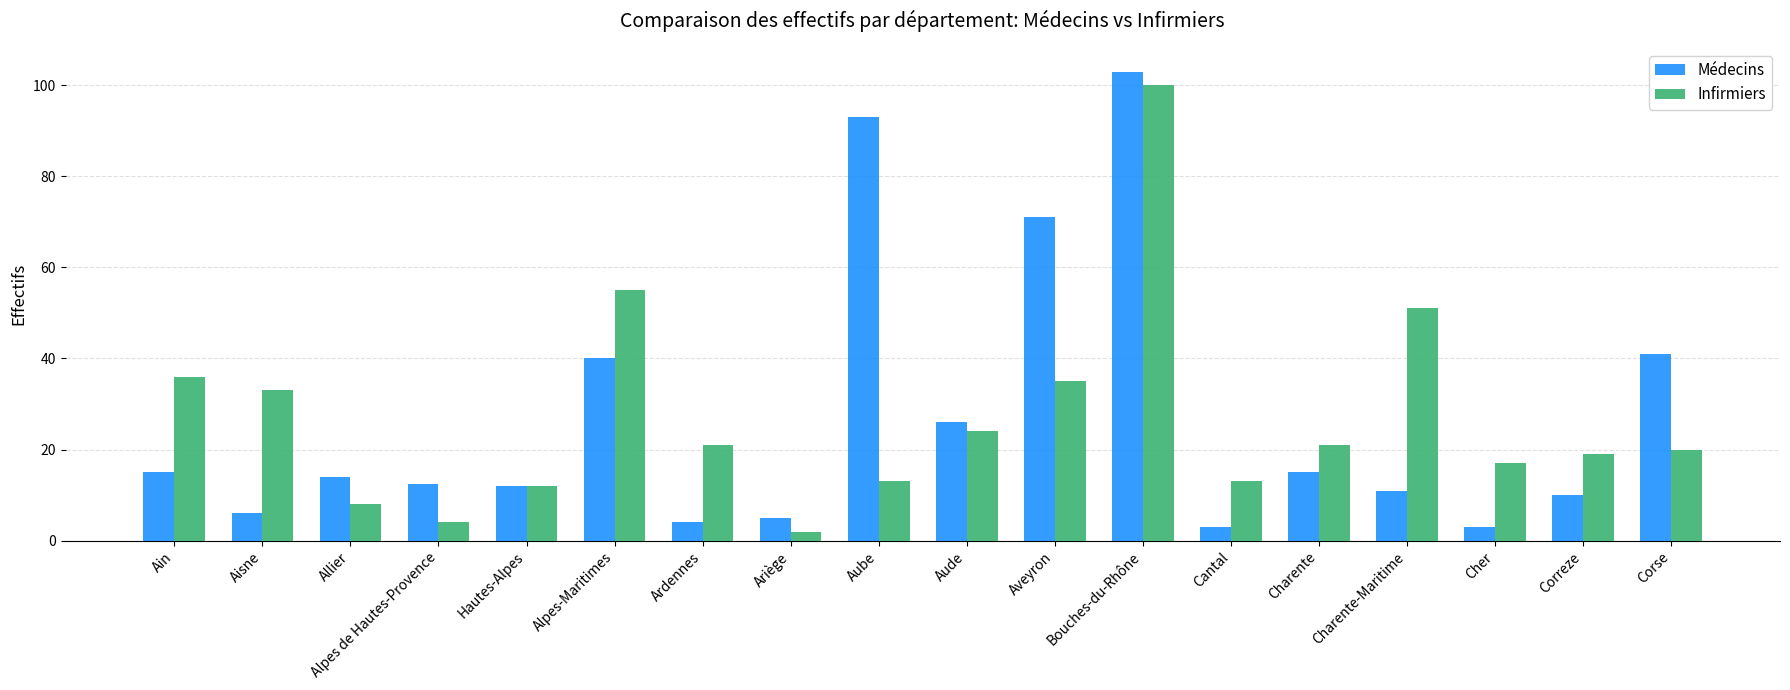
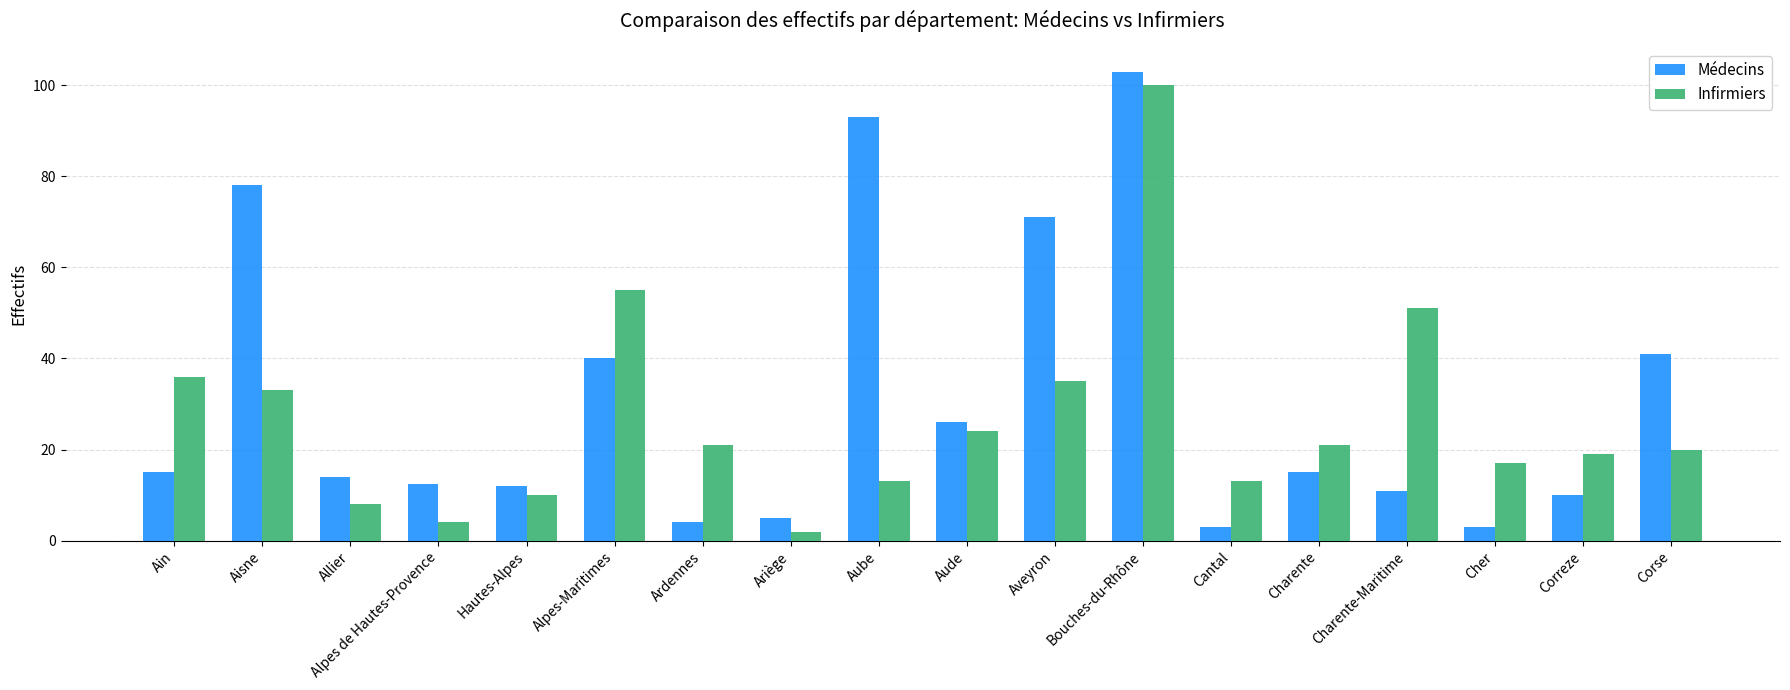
Médecins, Aisne: 6 -> 78
Infirmiers, Hautes-Alpes: 12 -> 10
